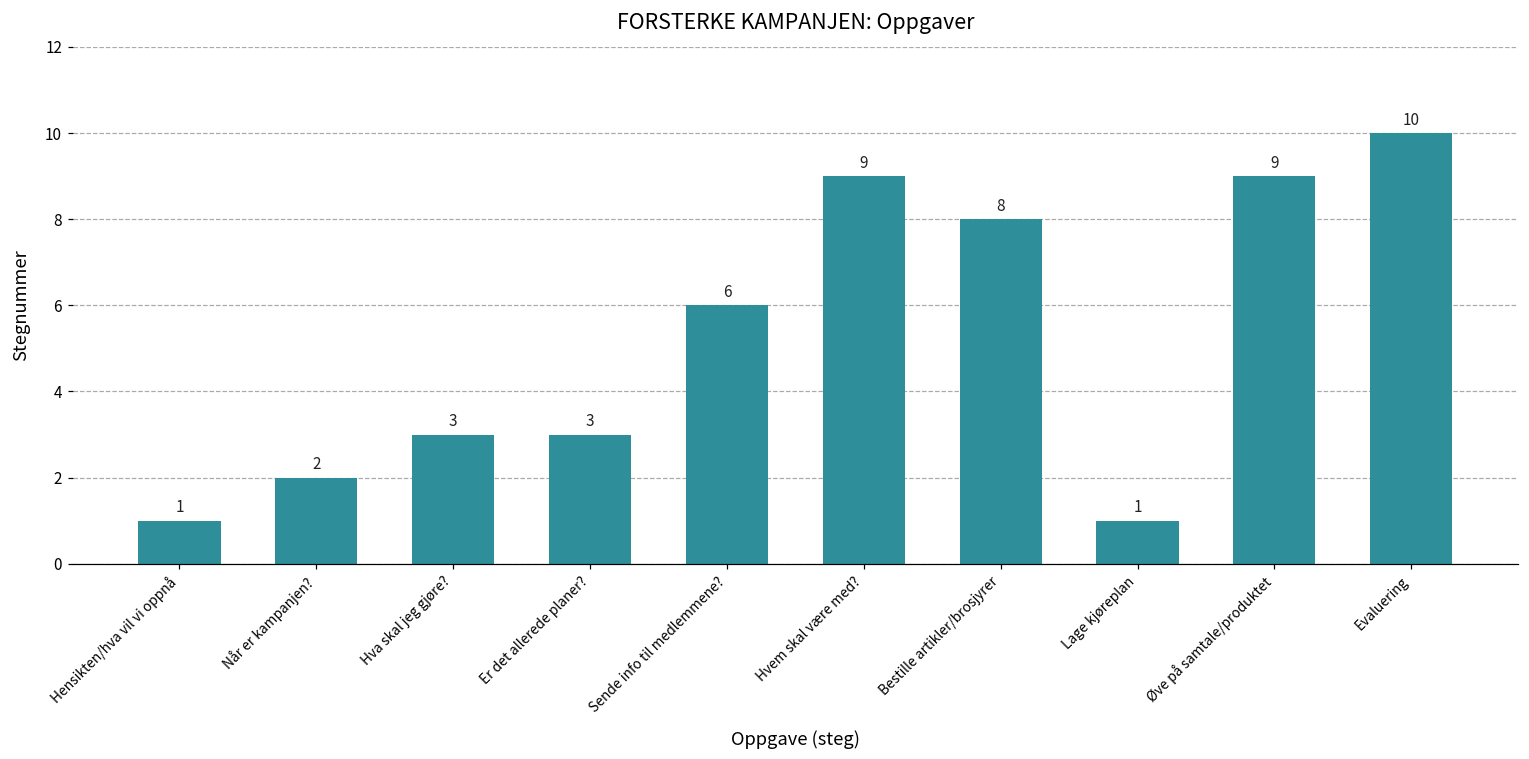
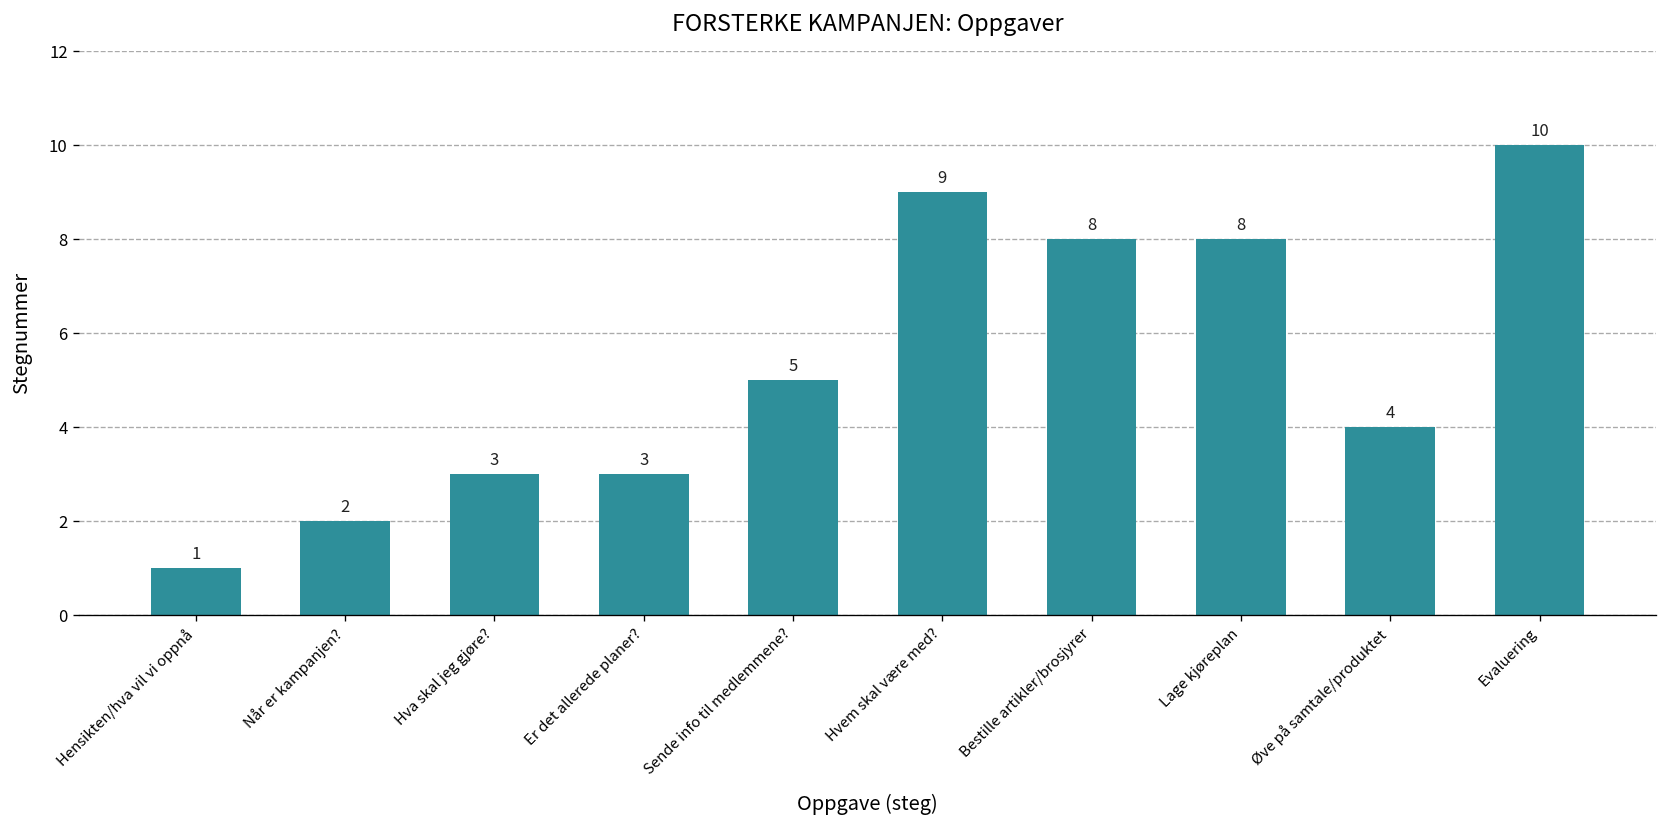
Sende info til medlemmene?: 6 -> 5
Lage kjøreplan: 1 -> 8
Øve på samtale/produktet: 9 -> 4
